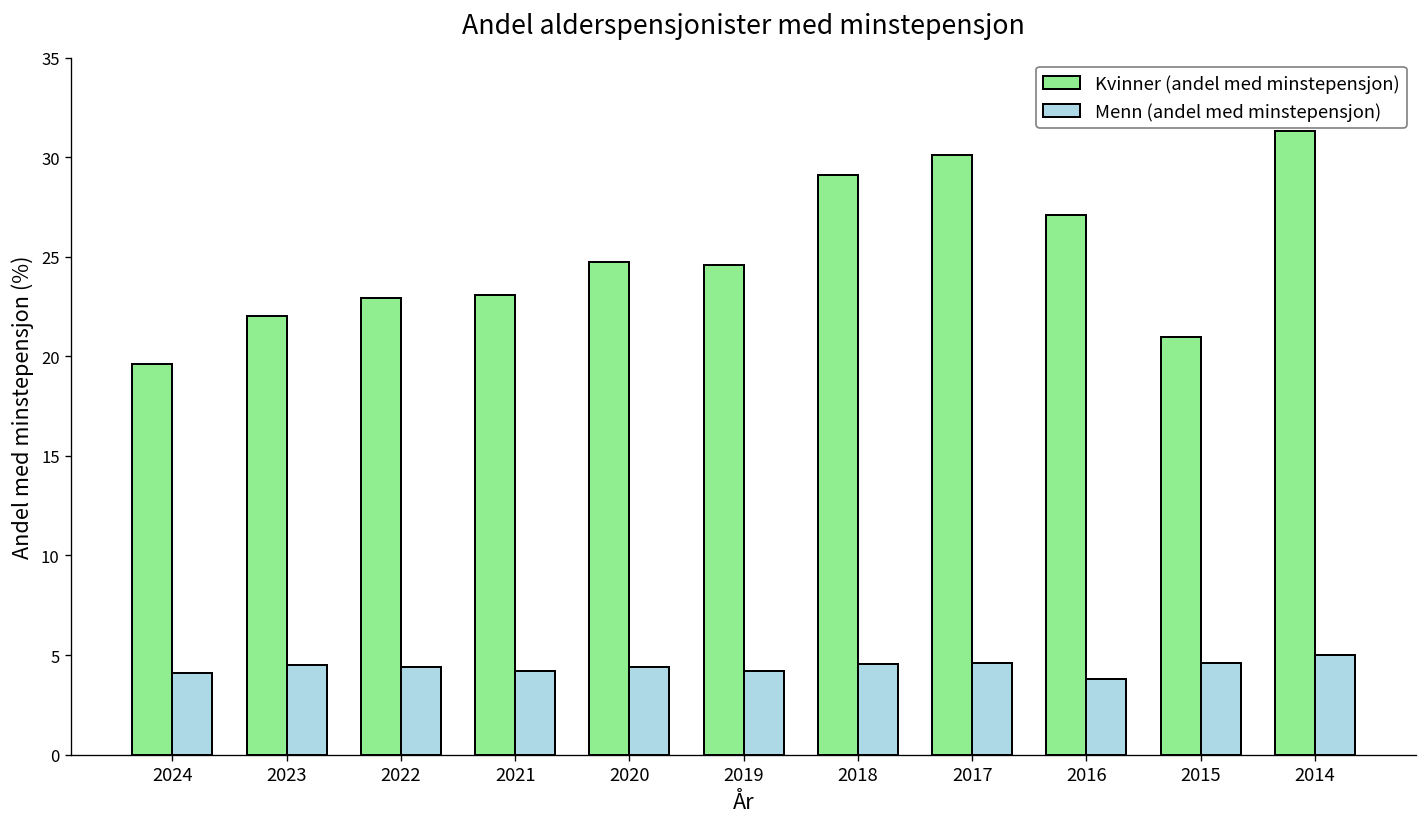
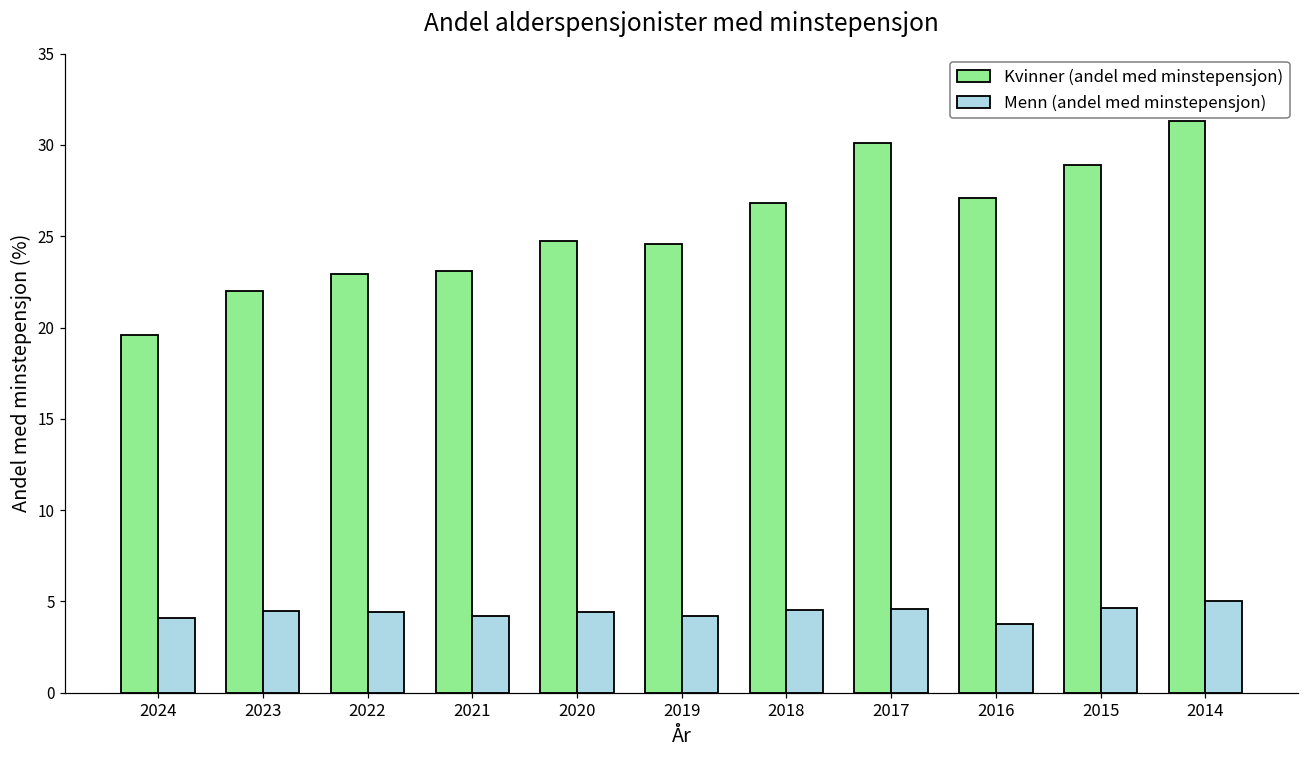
Kvinner (andel med minstepensjon), 2018: 29.1 -> 26.8
Kvinner (andel med minstepensjon), 2015: 20.9 -> 28.9
